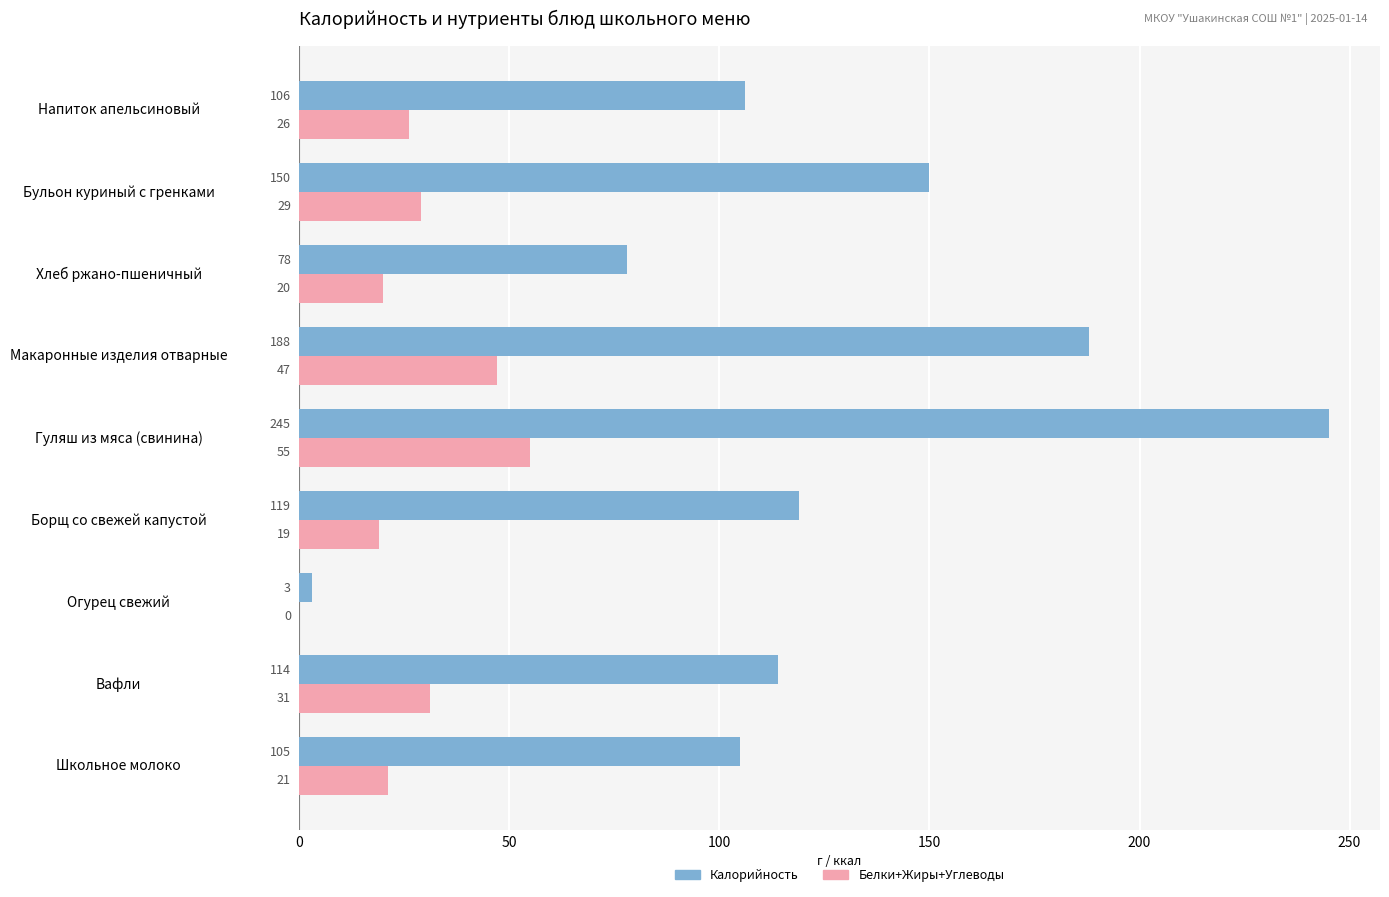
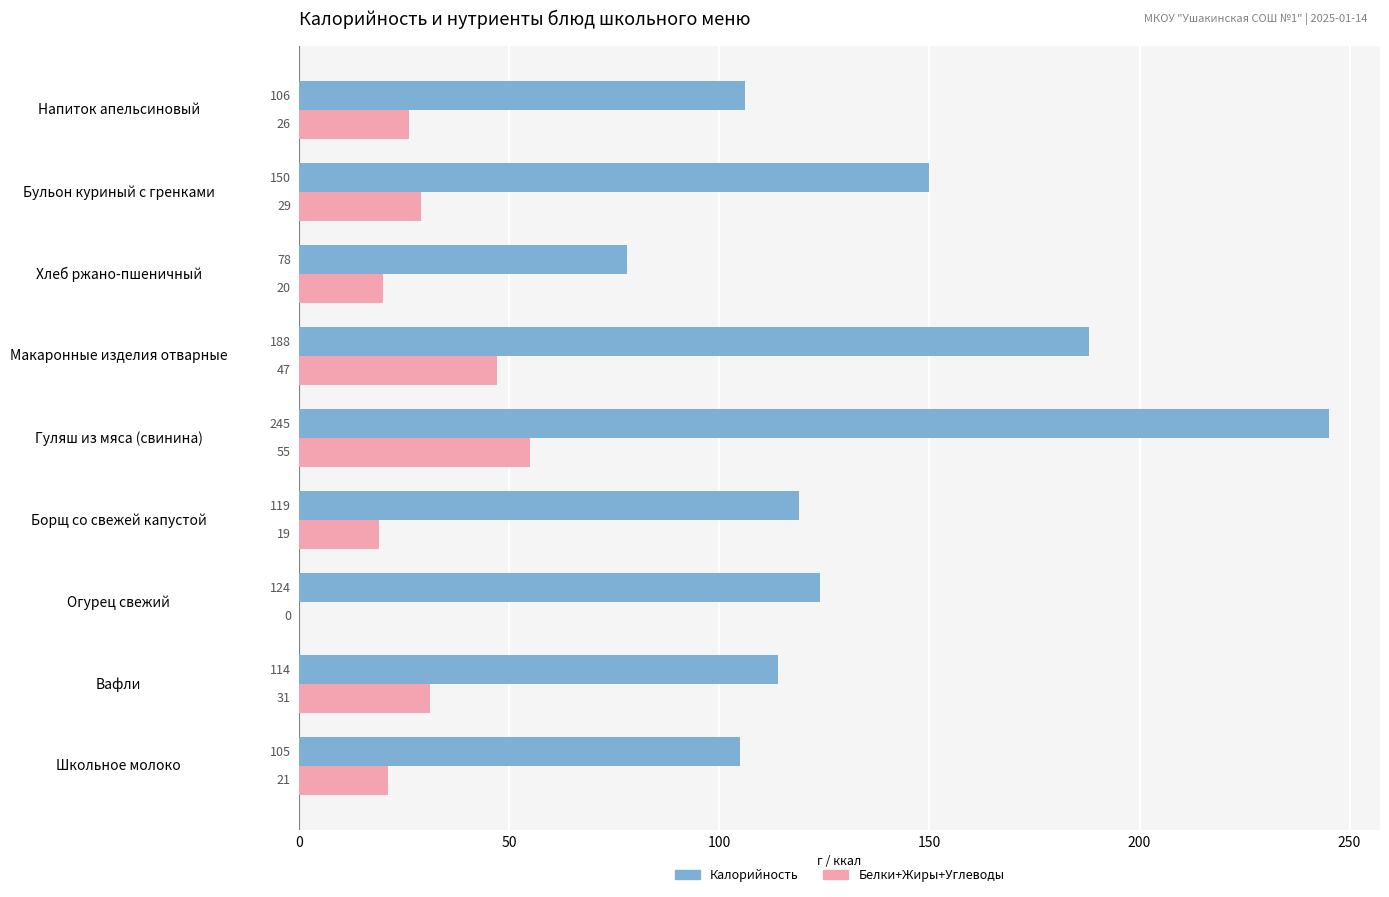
Калорийность, Огурец свежий: 3 -> 124
